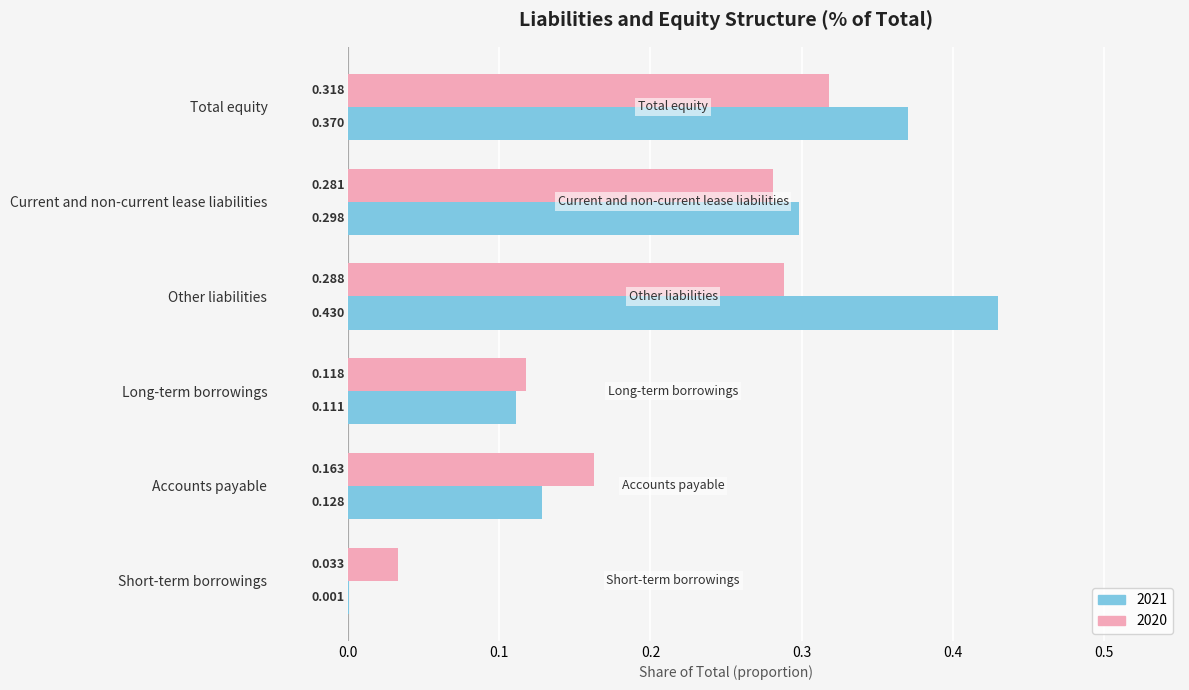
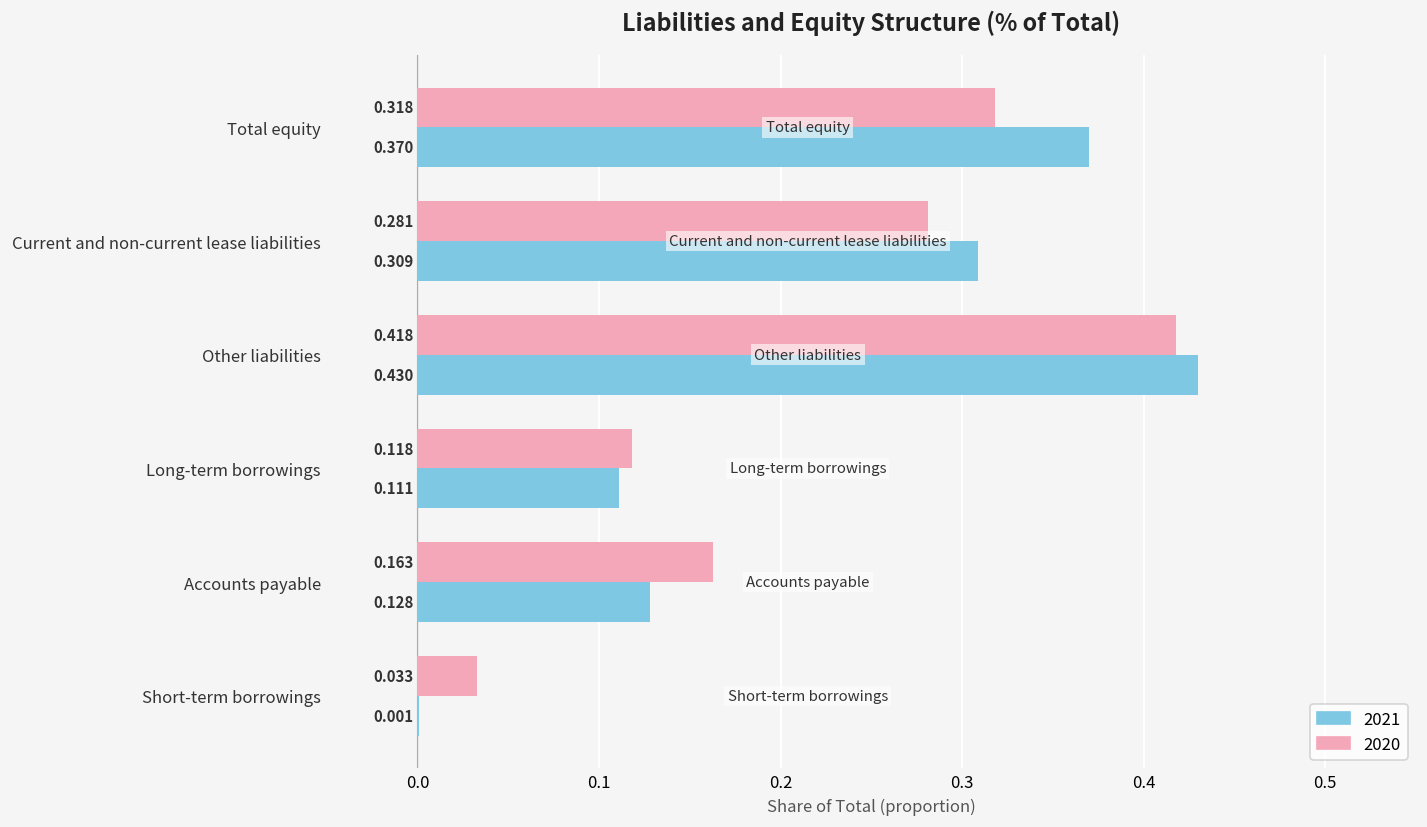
2021, Current and non-current lease liabilities: 0.298 -> 0.309
2020, Other liabilities: 0.288 -> 0.418
